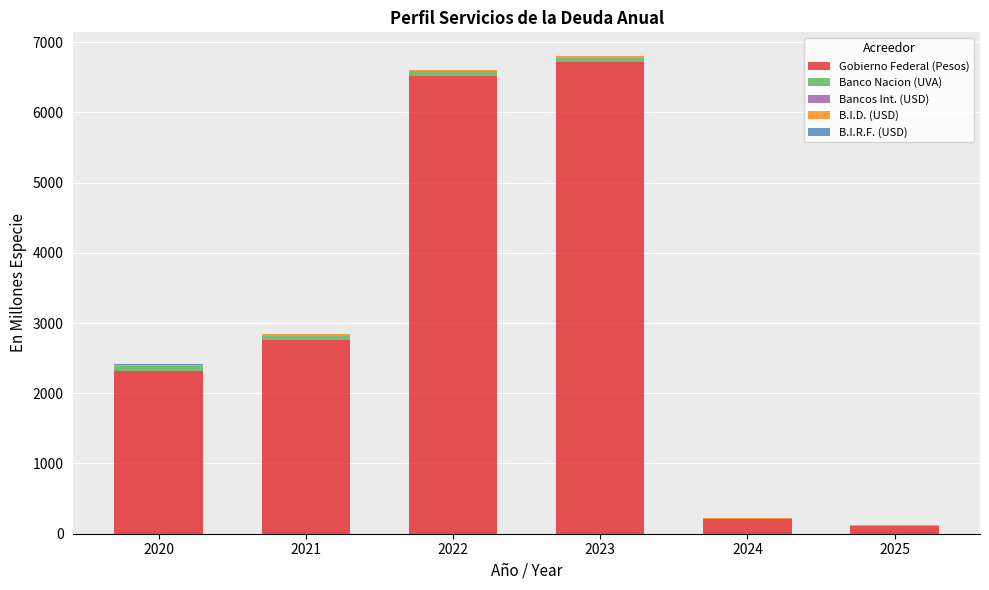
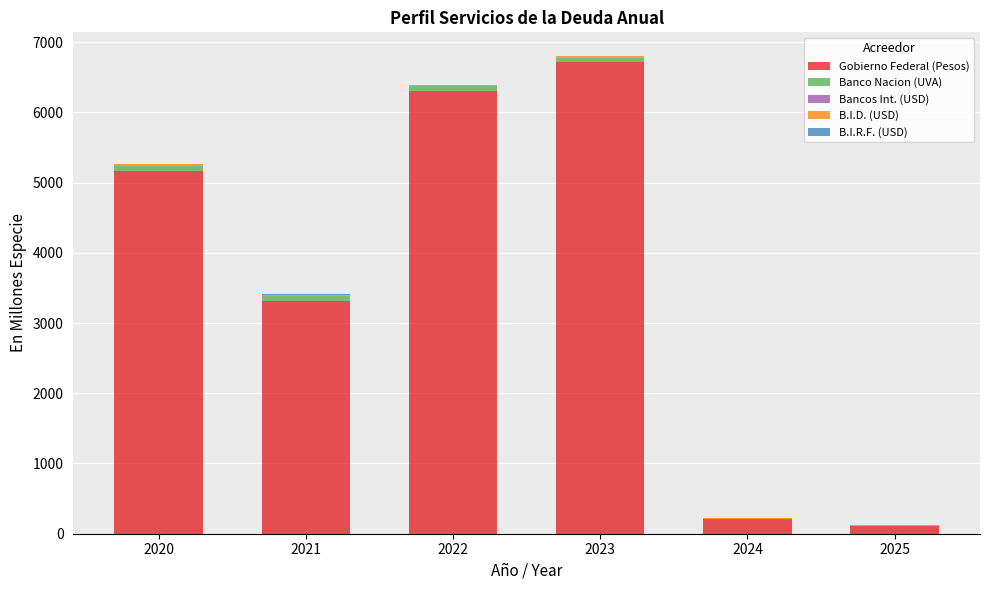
Gobierno Federal (Pesos), 2020: 2300 -> 5200
Gobierno Federal (Pesos), 2021: 2800 -> 3300
Gobierno Federal (Pesos), 2022: 6500 -> 6300
